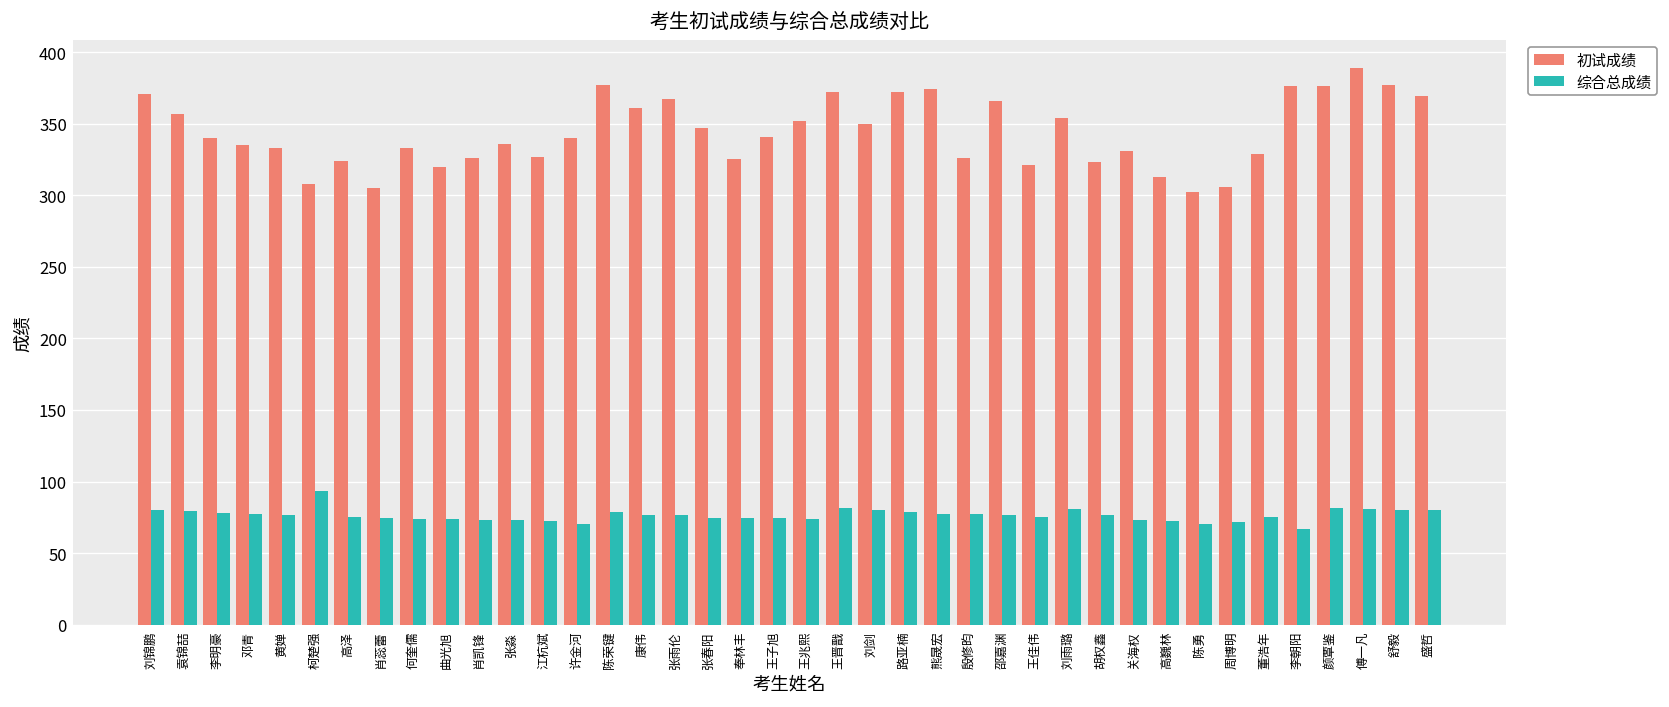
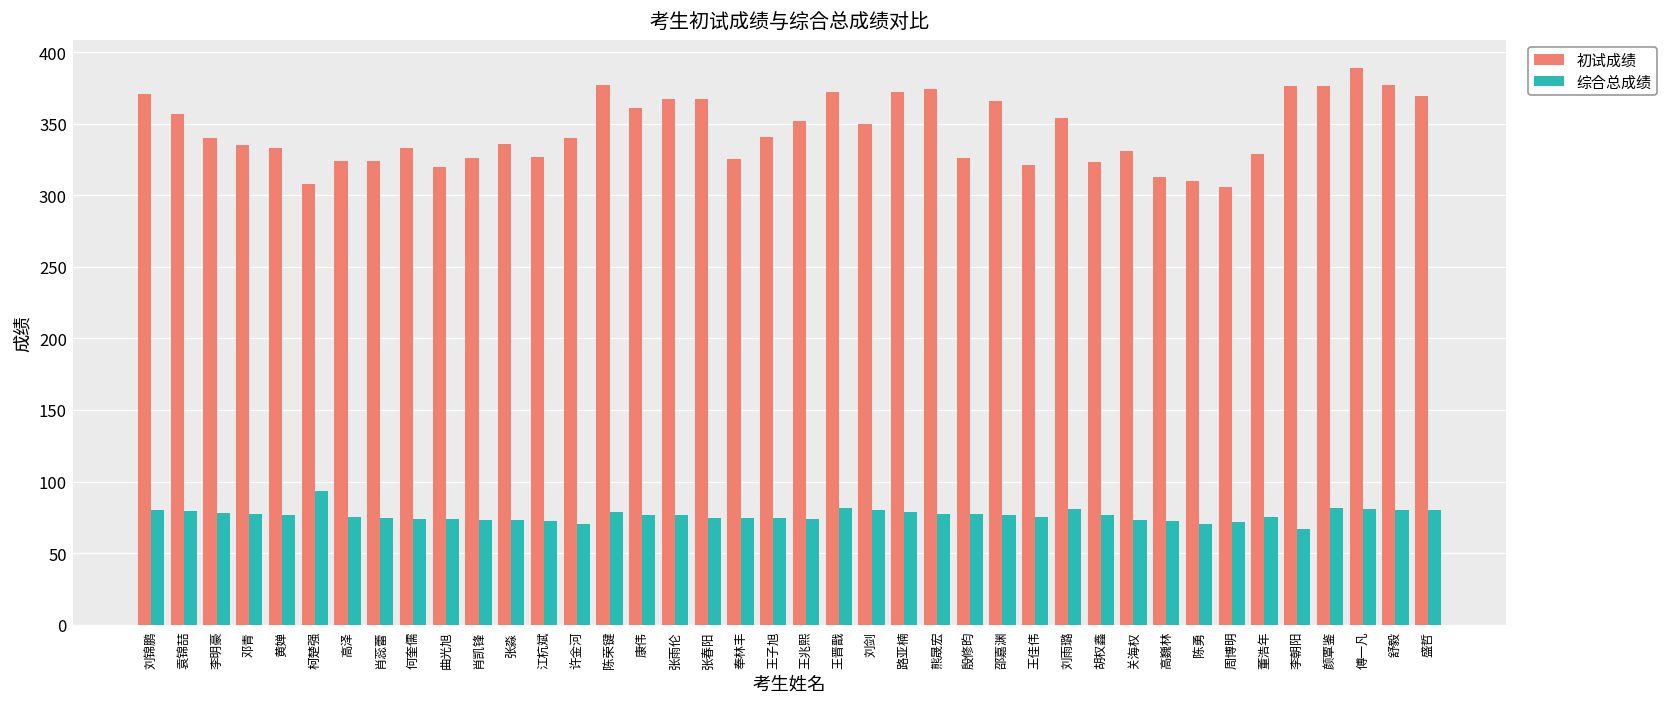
初试成绩, 肖蕊蕾: 305 -> 324
初试成绩, 张春阳: 347 -> 367
初试成绩, 陈勇: 302 -> 310
